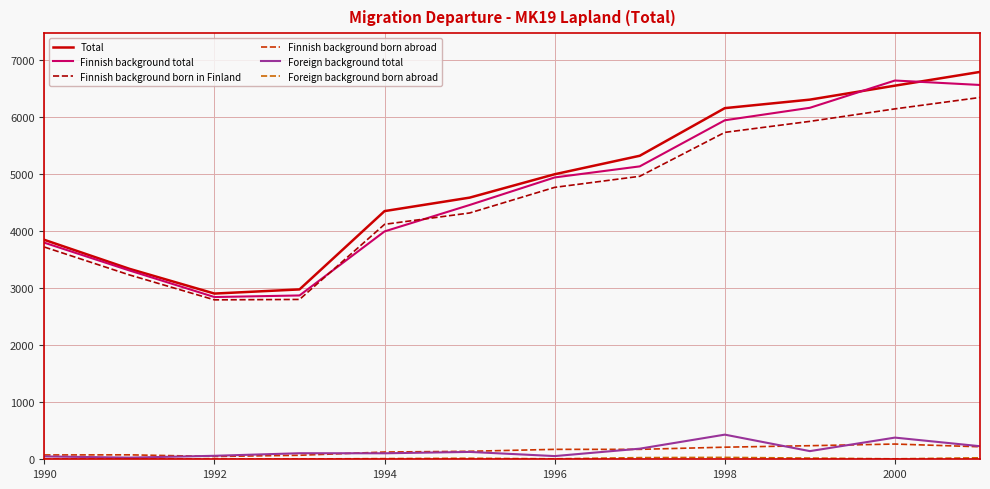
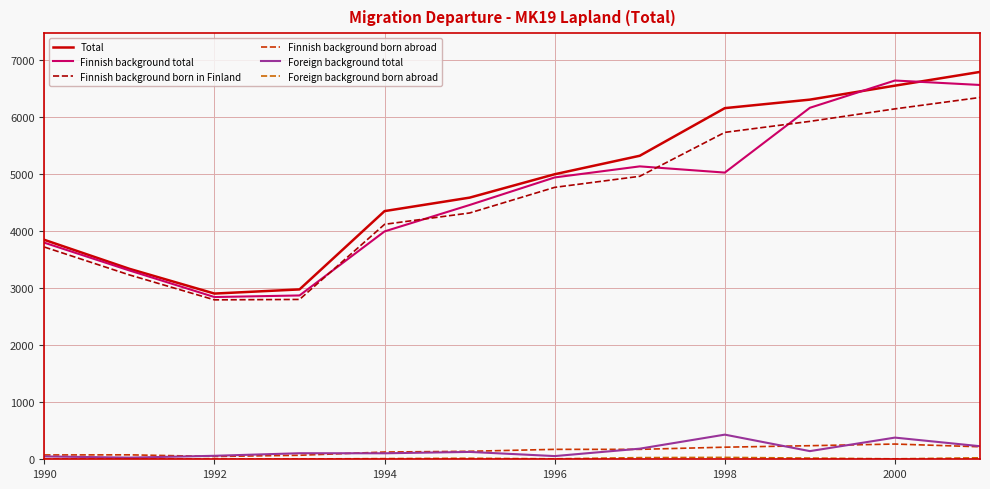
Finnish background total, 1998: 5900 -> 5000
